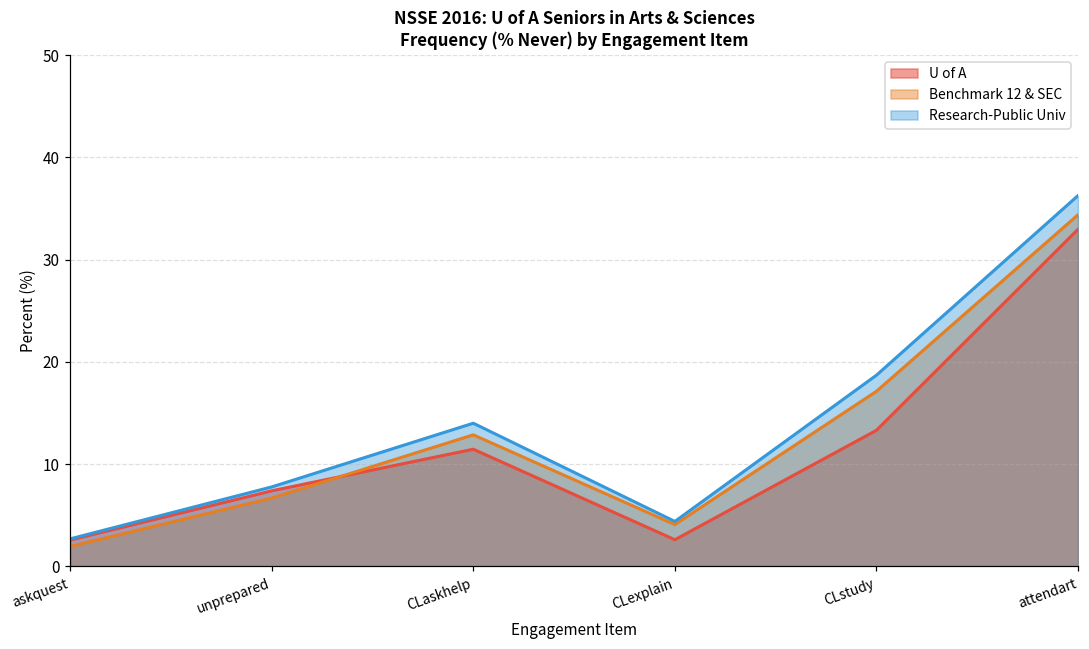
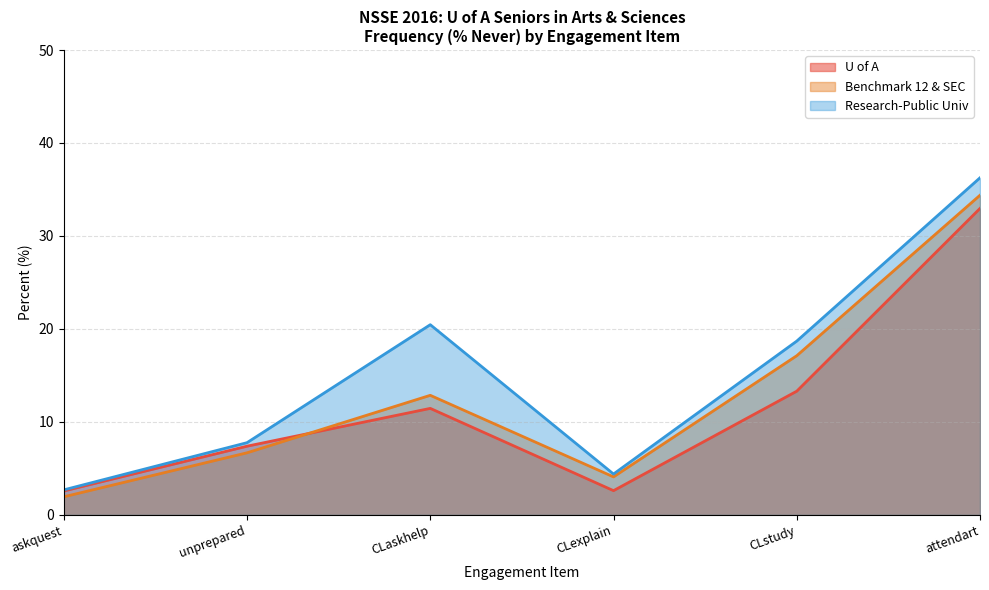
Research-Public Univ, CLaskhelp: 14 -> 20
